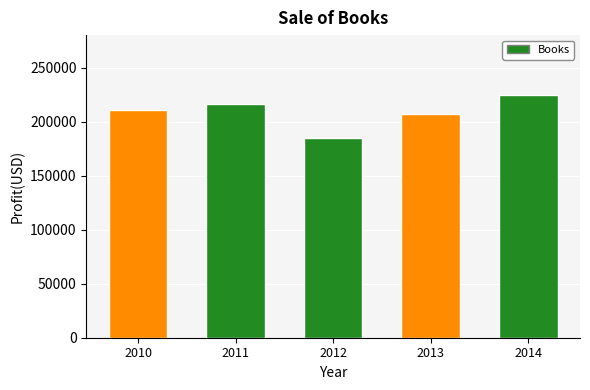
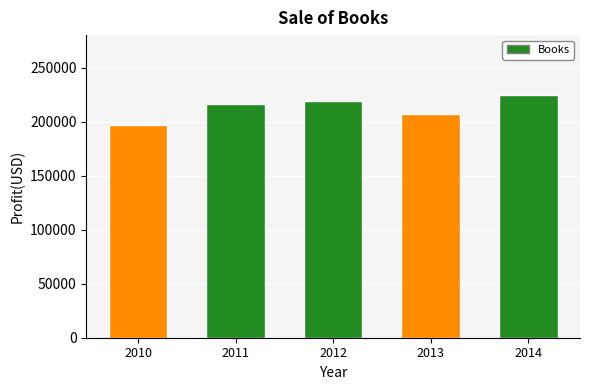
2010: 211000 -> 197000
2012: 185000 -> 219000
